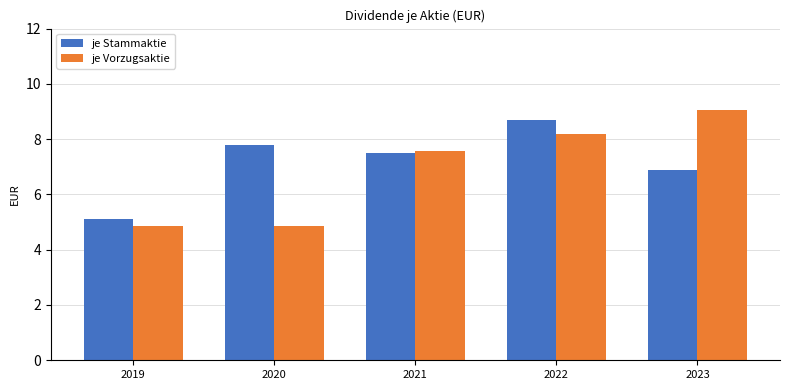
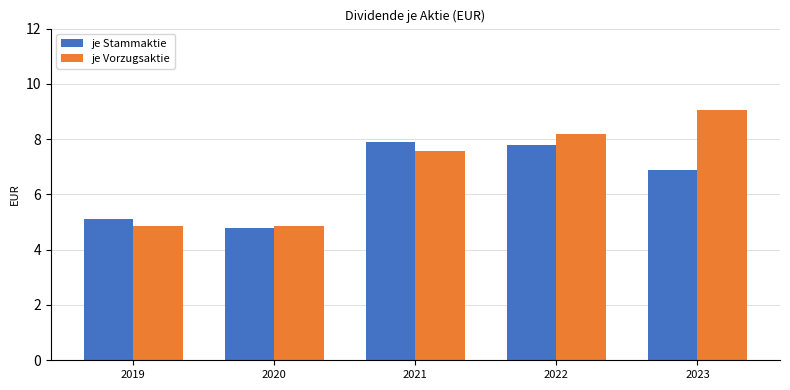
je Stammaktie, 2020: 7.8 -> 4.8
je Stammaktie, 2021: 7.5 -> 7.9
je Stammaktie, 2022: 8.7 -> 7.8
